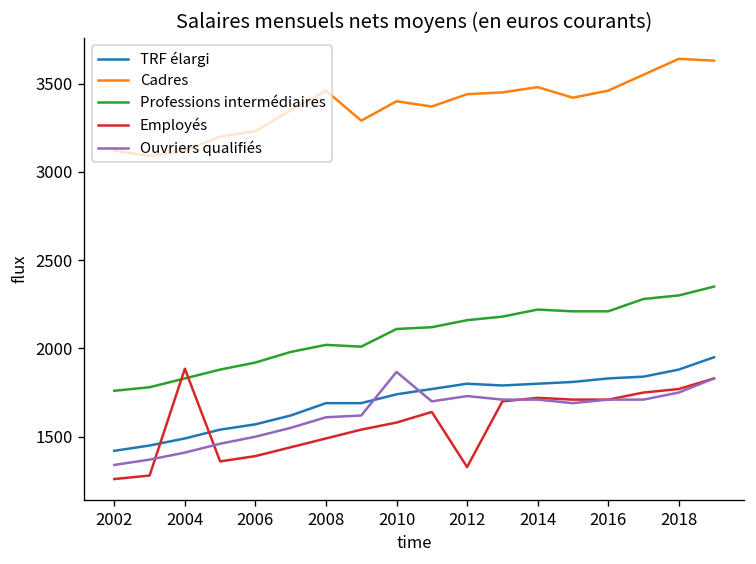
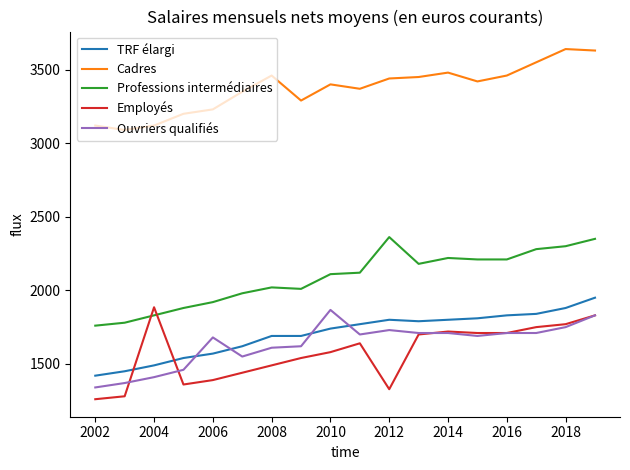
Ouvriers qualifiés, 2006: 1500 -> 1680
Professions intermédiaires, 2012: 2160 -> 2360
